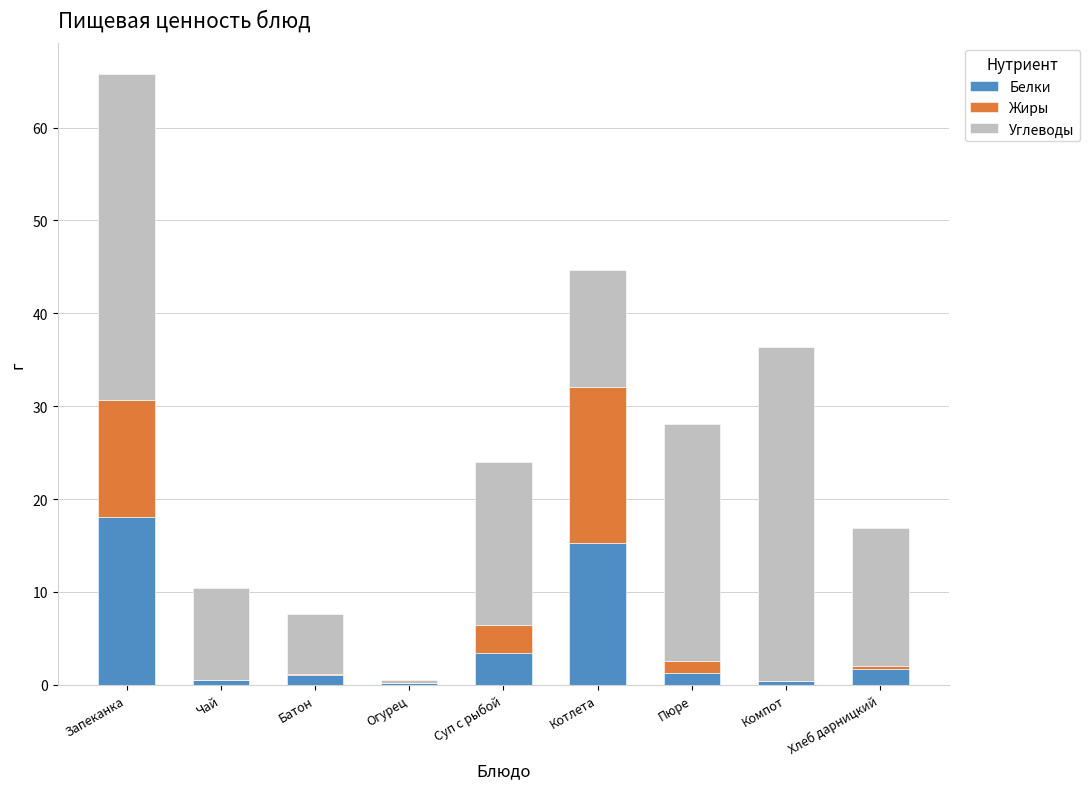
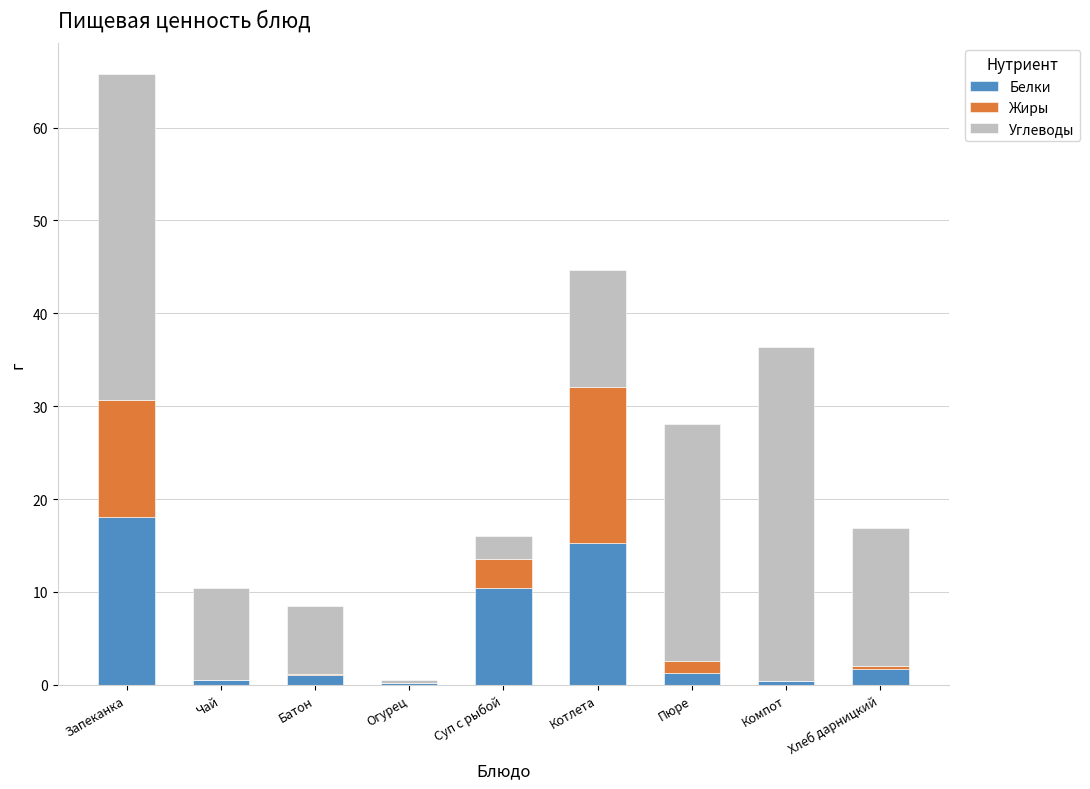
Углеводы, Батон: 6 -> 7
Белки, Суп с рыбой: 3 -> 10
Углеводы, Суп с рыбой: 17 -> 3
